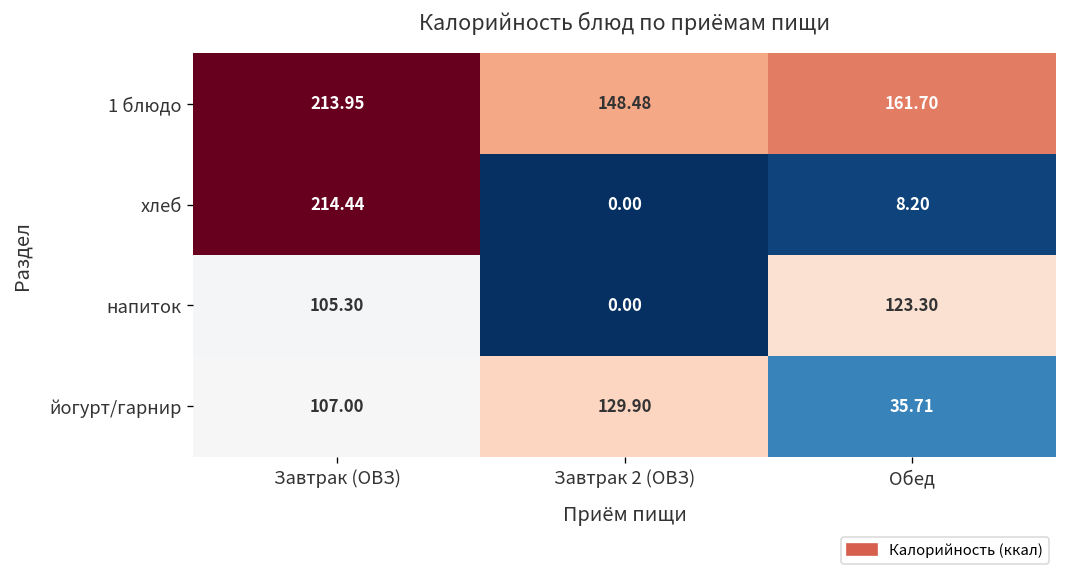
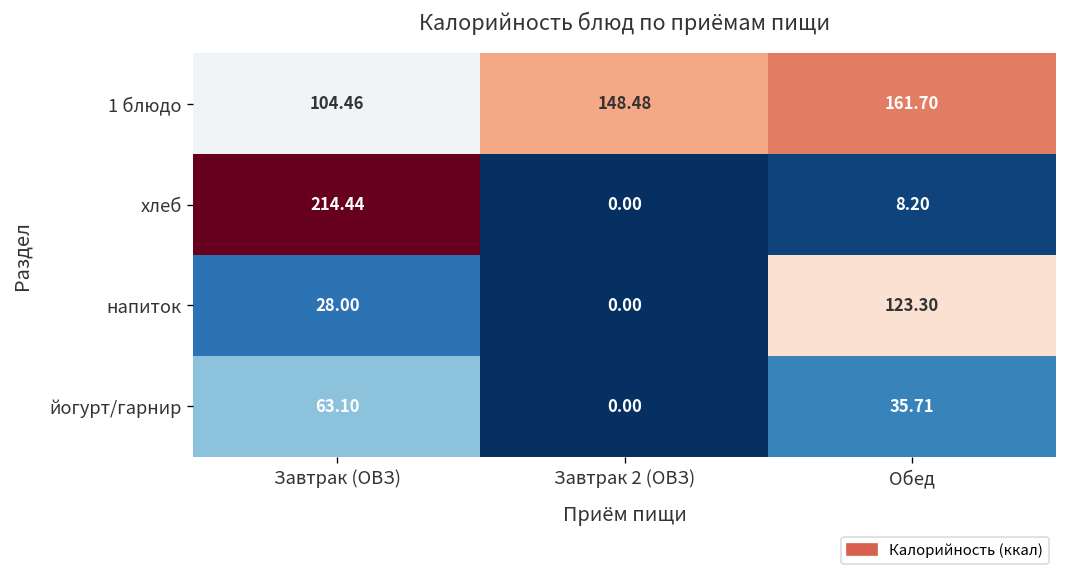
1 блюдо, Завтрак (ОВЗ): 213.95 -> 104.46
напиток, Завтрак (ОВЗ): 105.30 -> 28.00
йогурт/гарнир, Завтрак (ОВЗ): 107.00 -> 63.10
йогурт/гарнир, Завтрак 2 (ОВЗ): 129.90 -> 0.00
